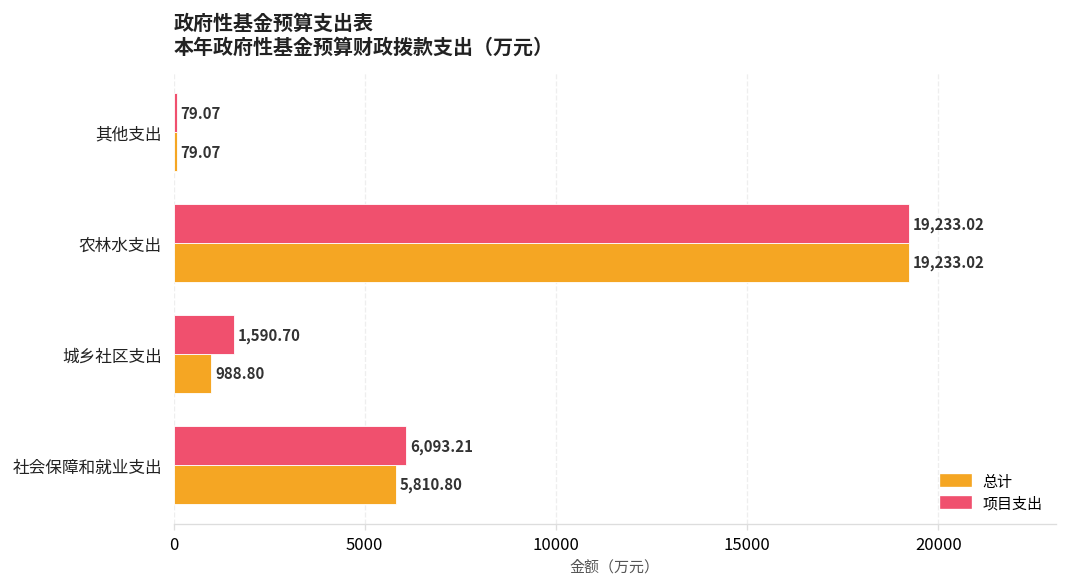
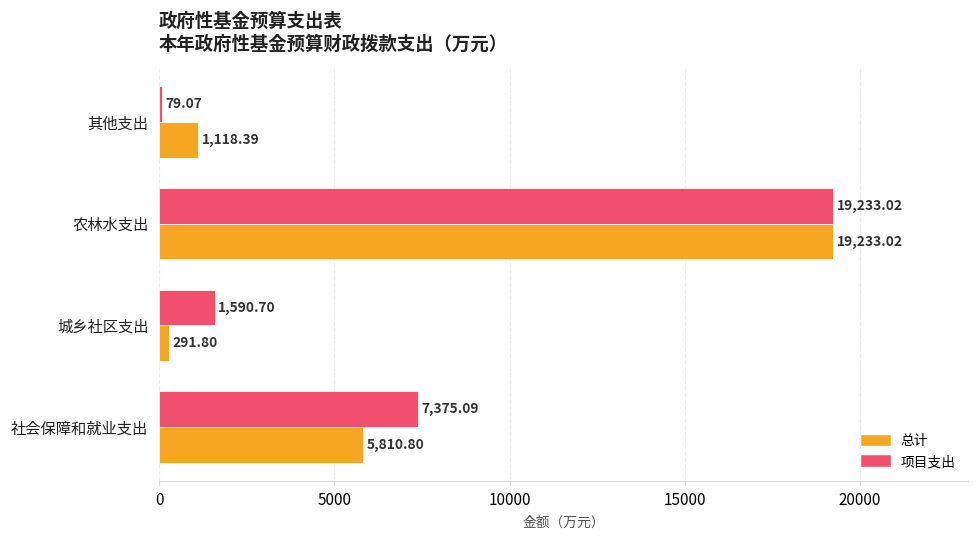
总计, 其他支出: 79.07 -> 1,118.39
总计, 城乡社区支出: 988.80 -> 291.80
项目支出, 社会保障和就业支出: 6,093.21 -> 7,375.09
